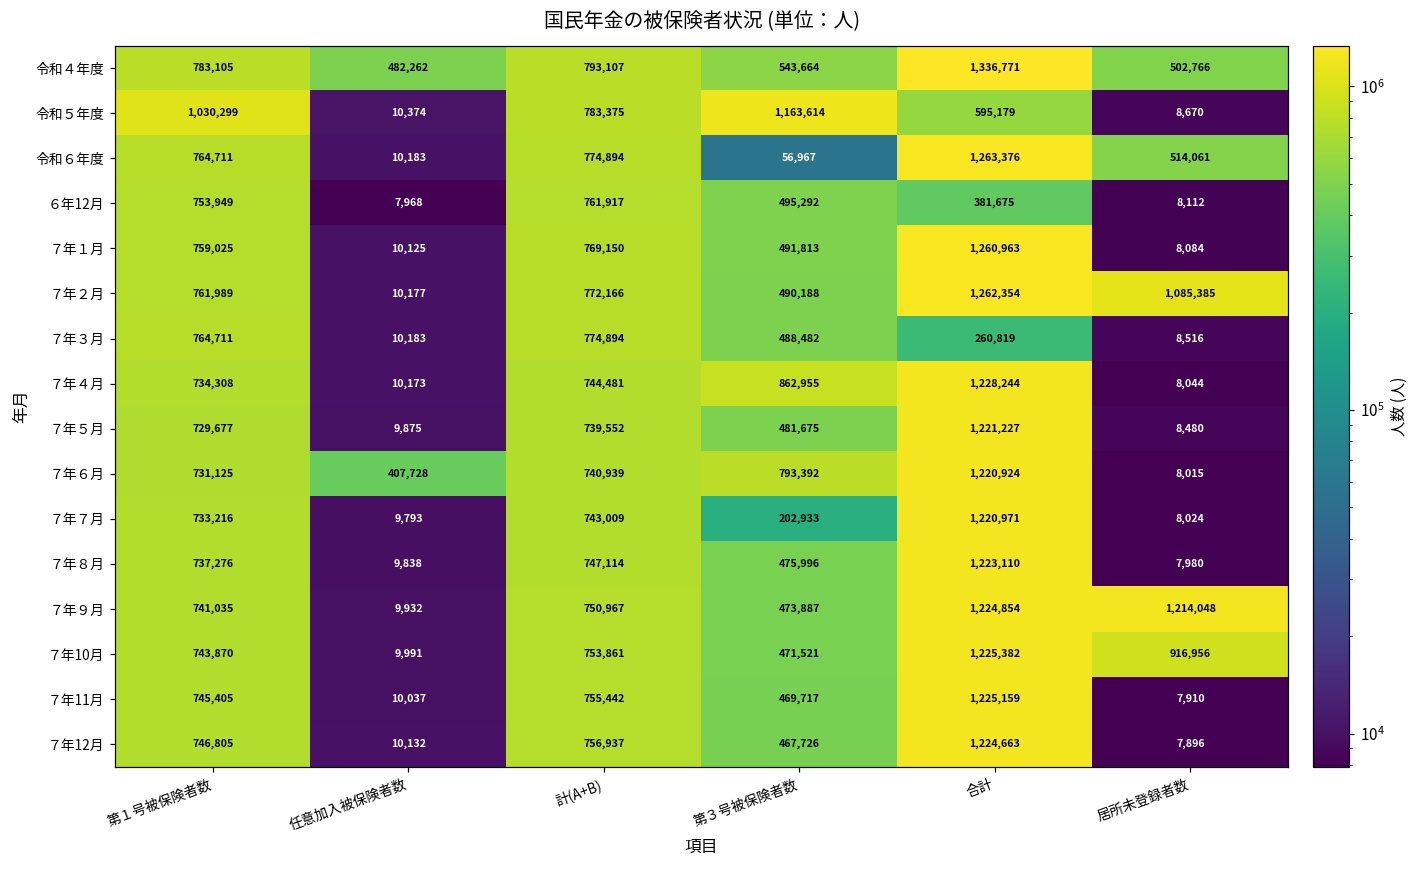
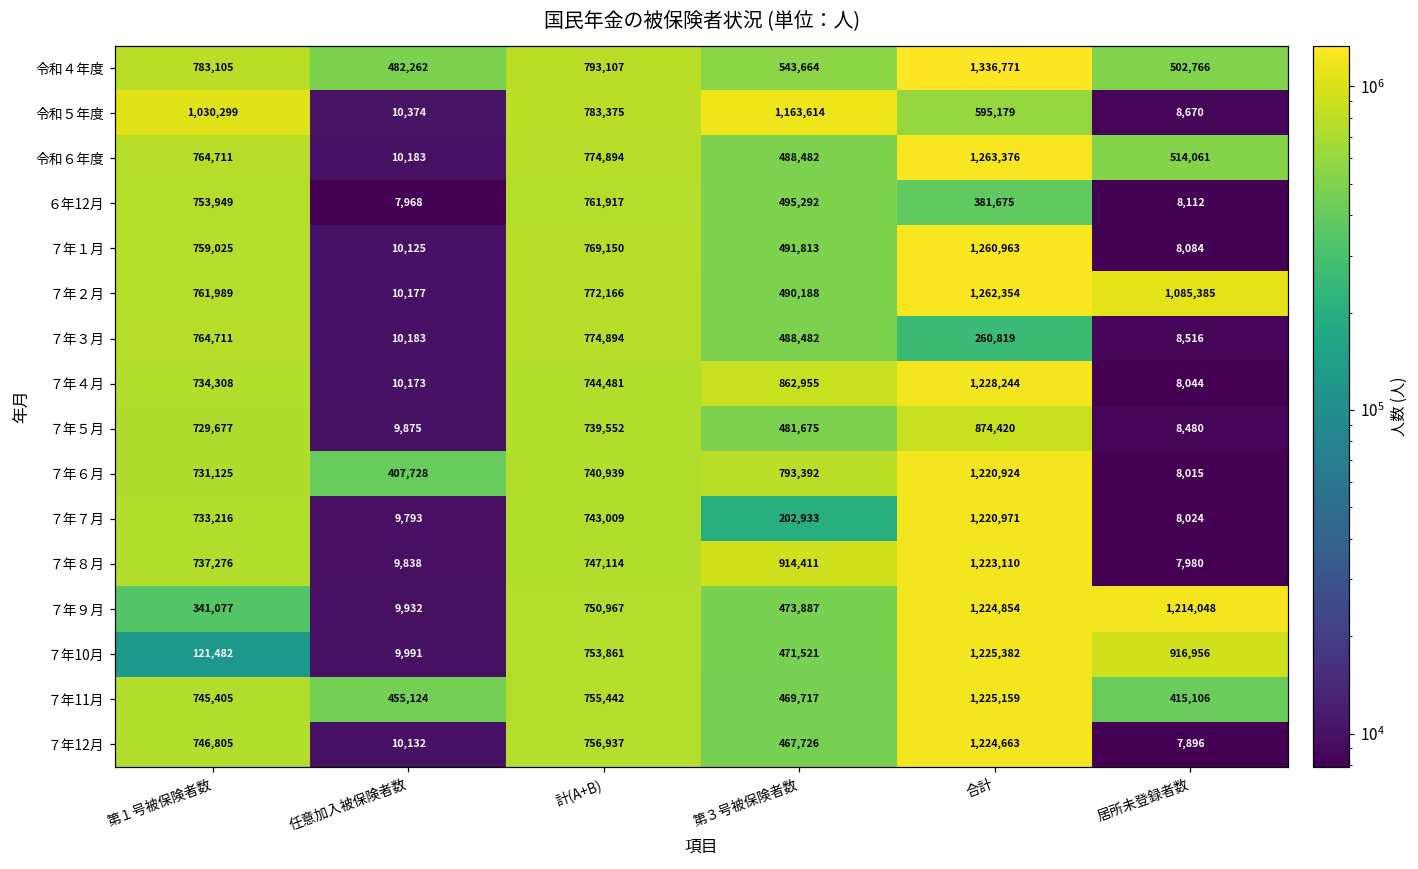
令和６年度, 第３号被保険者数: 56,967 -> 488,482
７年５月, 合計: 1,221,227 -> 874,420
７年８月, 第３号被保険者数: 475,996 -> 914,411
７年９月, 第１号被保険者数: 741,035 -> 341,077
７年10月, 第１号被保険者数: 743,870 -> 121,482
７年11月, 任意加入被保険者数: 10,037 -> 455,124
７年11月, 居所未登録者数: 7,910 -> 415,106
